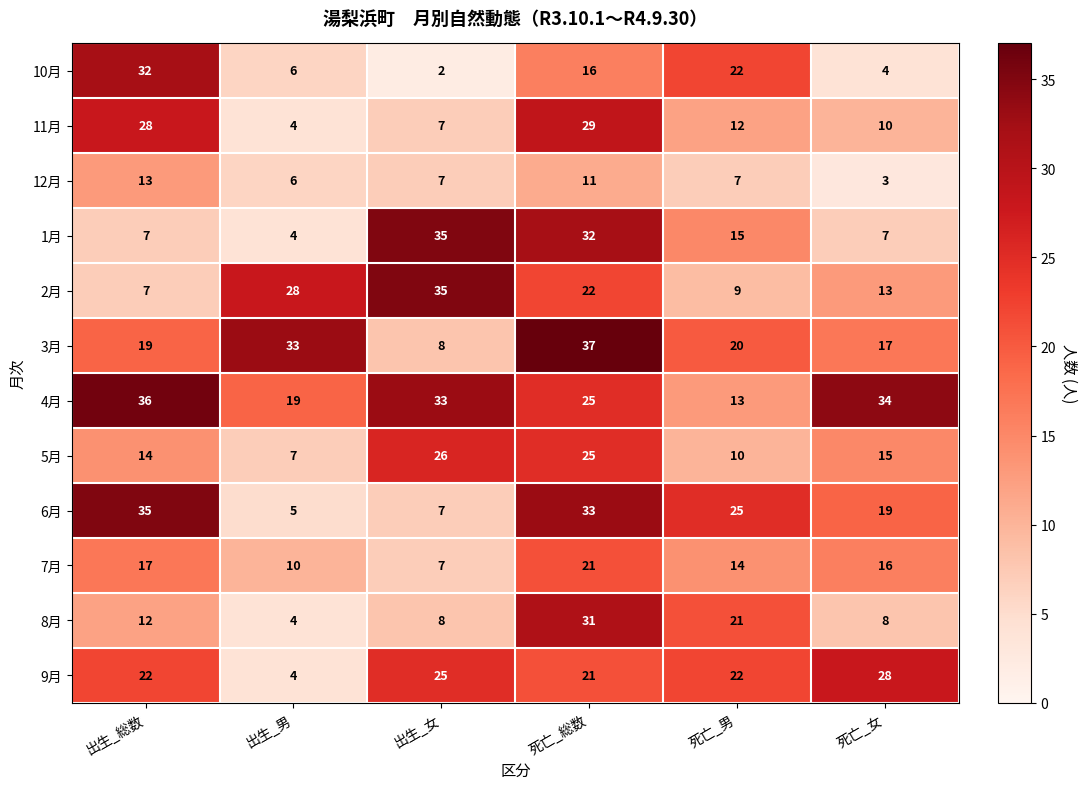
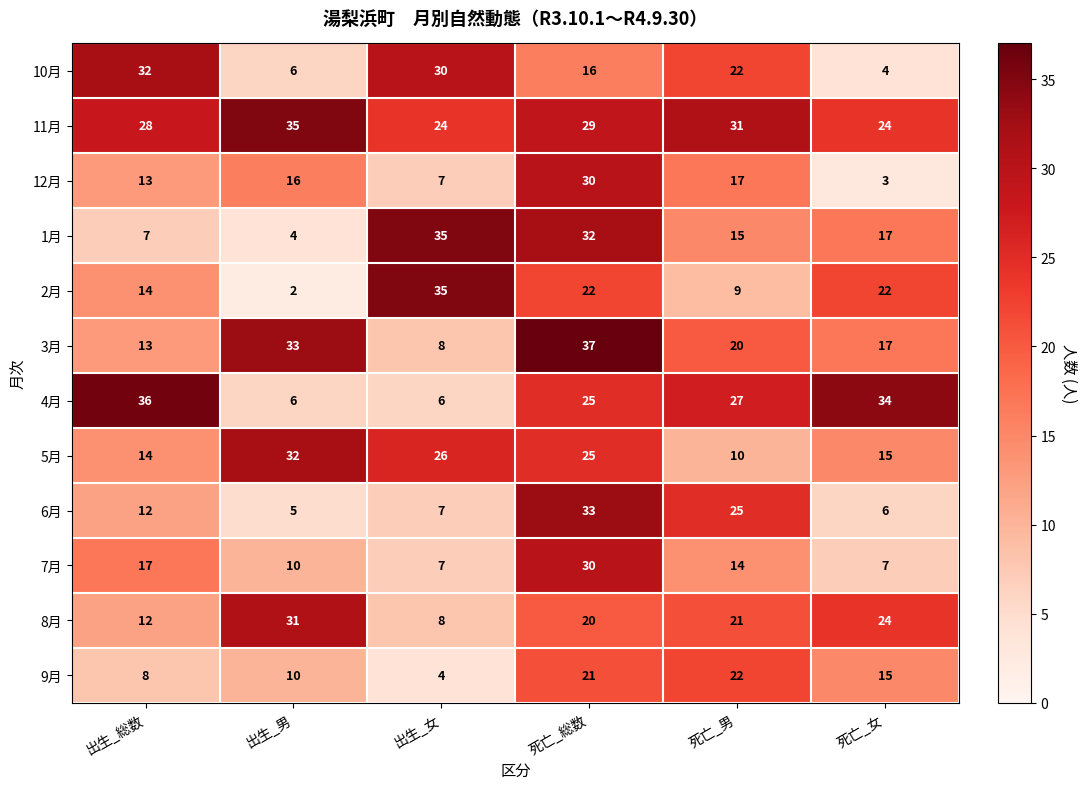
10月, 出生_女: 2 -> 30
11月, 出生_男: 4 -> 35
11月, 出生_女: 7 -> 24
11月, 死亡_男: 12 -> 31
11月, 死亡_女: 10 -> 24
12月, 出生_男: 6 -> 16
12月, 死亡_総数: 11 -> 30
12月, 死亡_男: 7 -> 17
1月, 死亡_女: 7 -> 17
2月, 出生_総数: 7 -> 14
2月, 出生_男: 28 -> 2
2月, 死亡_女: 13 -> 22
3月, 出生_総数: 19 -> 13
4月, 出生_男: 19 -> 6
4月, 出生_女: 33 -> 6
4月, 死亡_男: 13 -> 27
5月, 出生_男: 7 -> 32
6月, 出生_総数: 35 -> 12
6月, 死亡_女: 19 -> 6
7月, 死亡_総数: 21 -> 30
7月, 死亡_女: 16 -> 7
8月, 出生_男: 4 -> 31
8月, 死亡_総数: 31 -> 20
8月, 死亡_女: 8 -> 24
9月, 出生_総数: 22 -> 8
9月, 出生_男: 4 -> 10
9月, 出生_女: 25 -> 4
9月, 死亡_女: 28 -> 15
